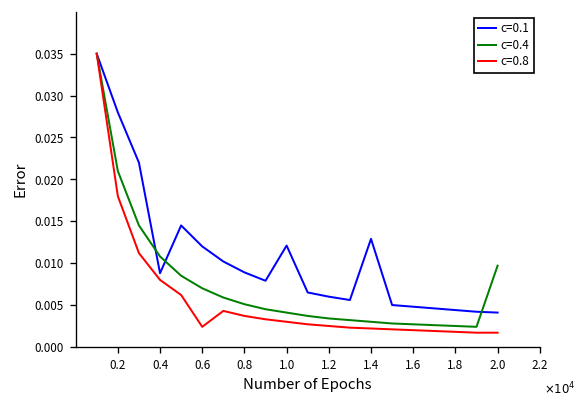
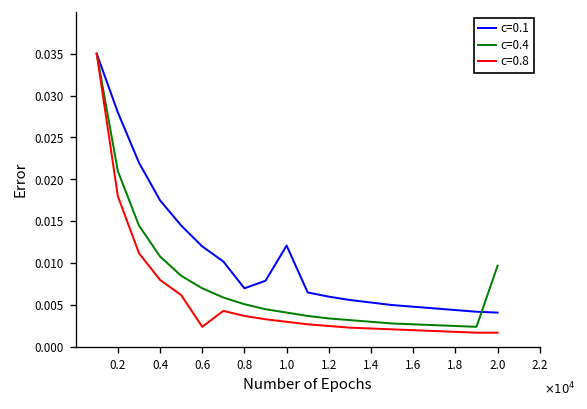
c=0.1, 0.4: 0.009 -> 0.018
c=0.1, 0.8: 0.009 -> 0.007
c=0.1, 1.4: 0.013 -> 0.005
